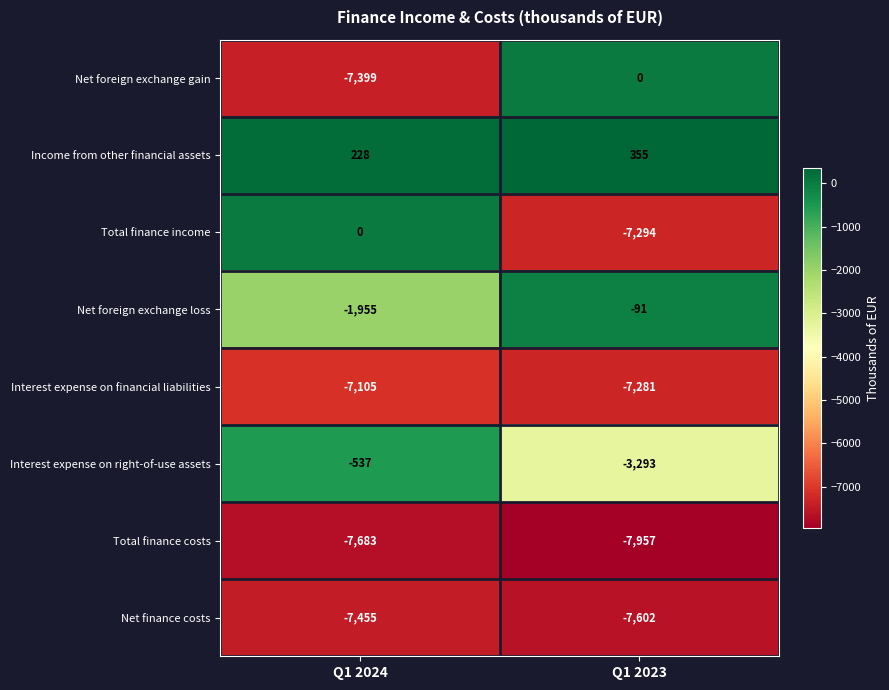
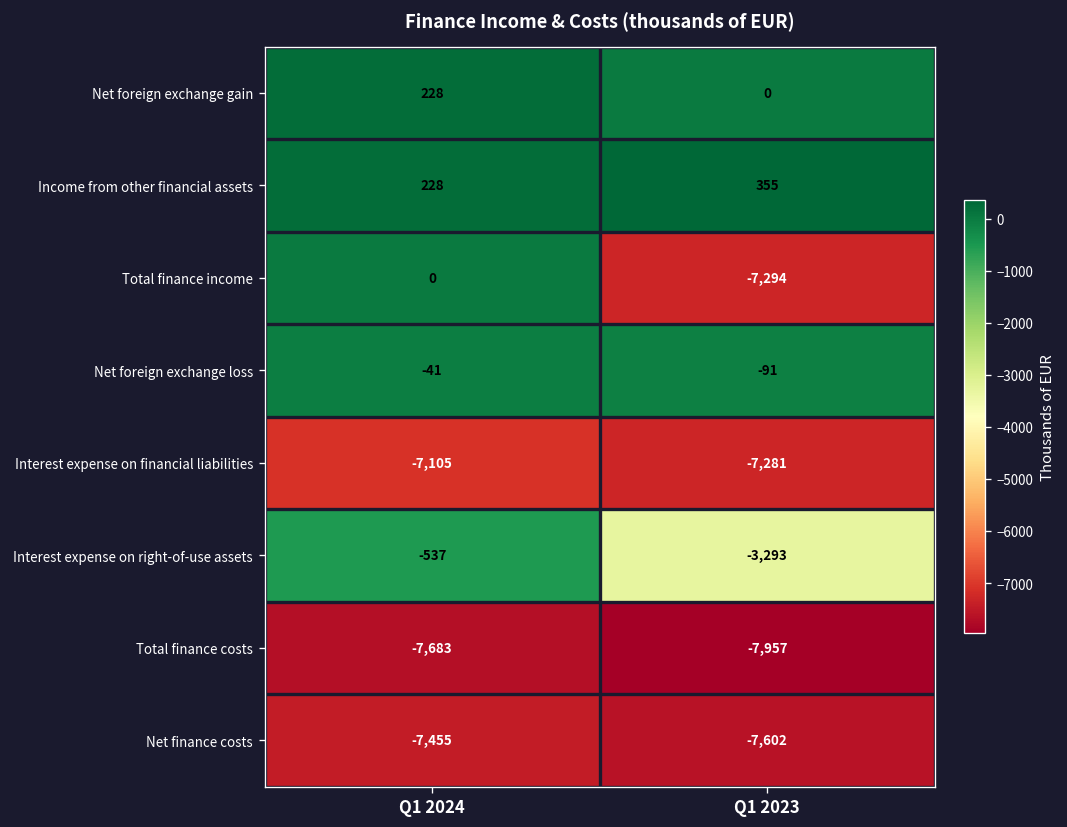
Net foreign exchange gain, Q1 2024: -7,399 -> 228
Net foreign exchange loss, Q1 2024: -1,955 -> -41
